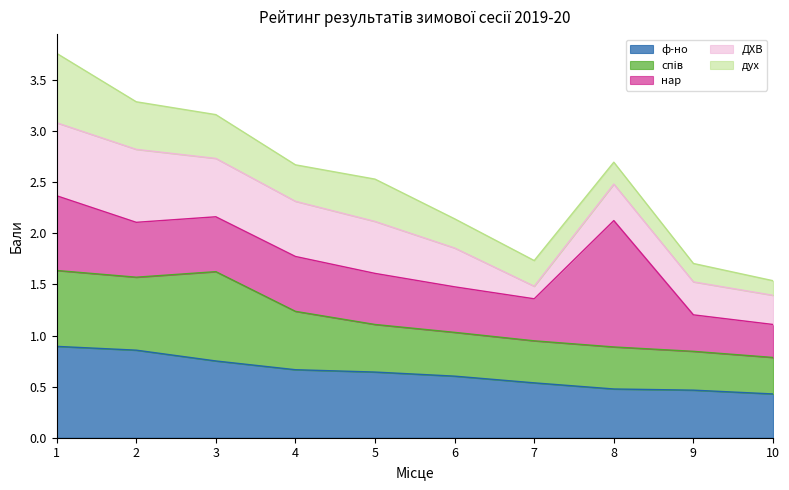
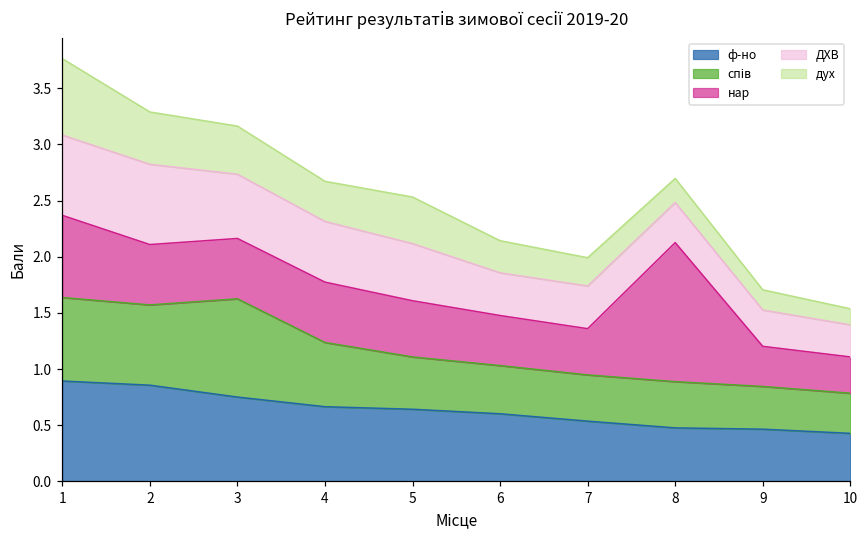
ДХВ, 7: 0.12 -> 0.38
